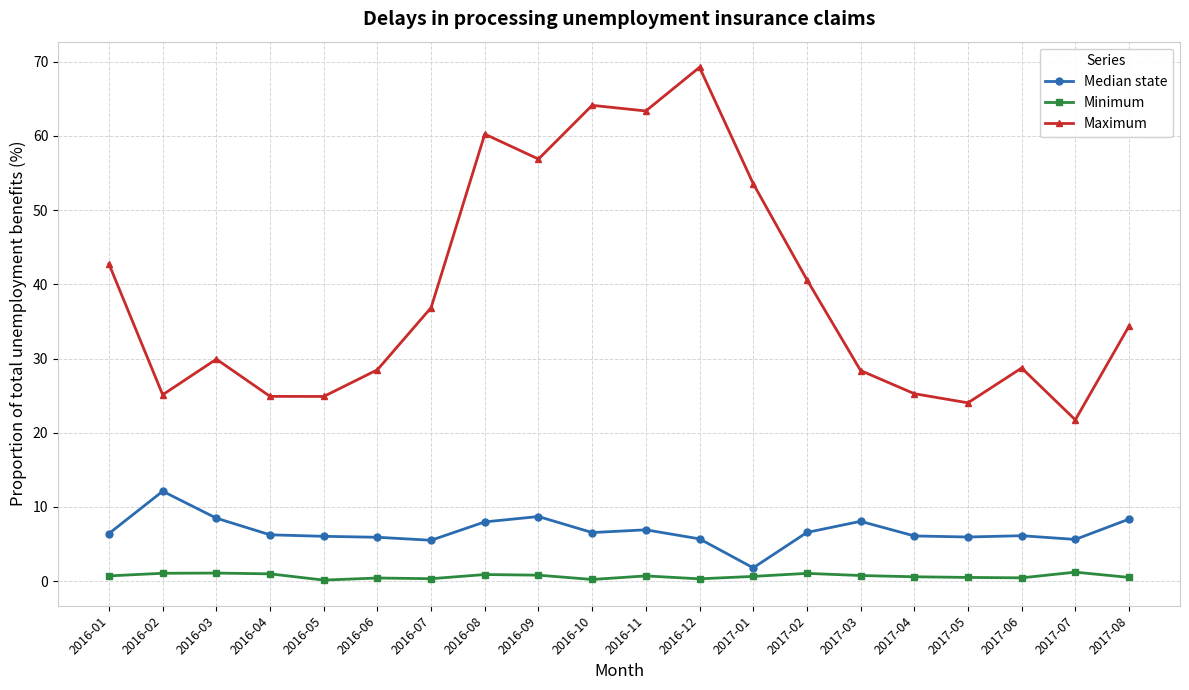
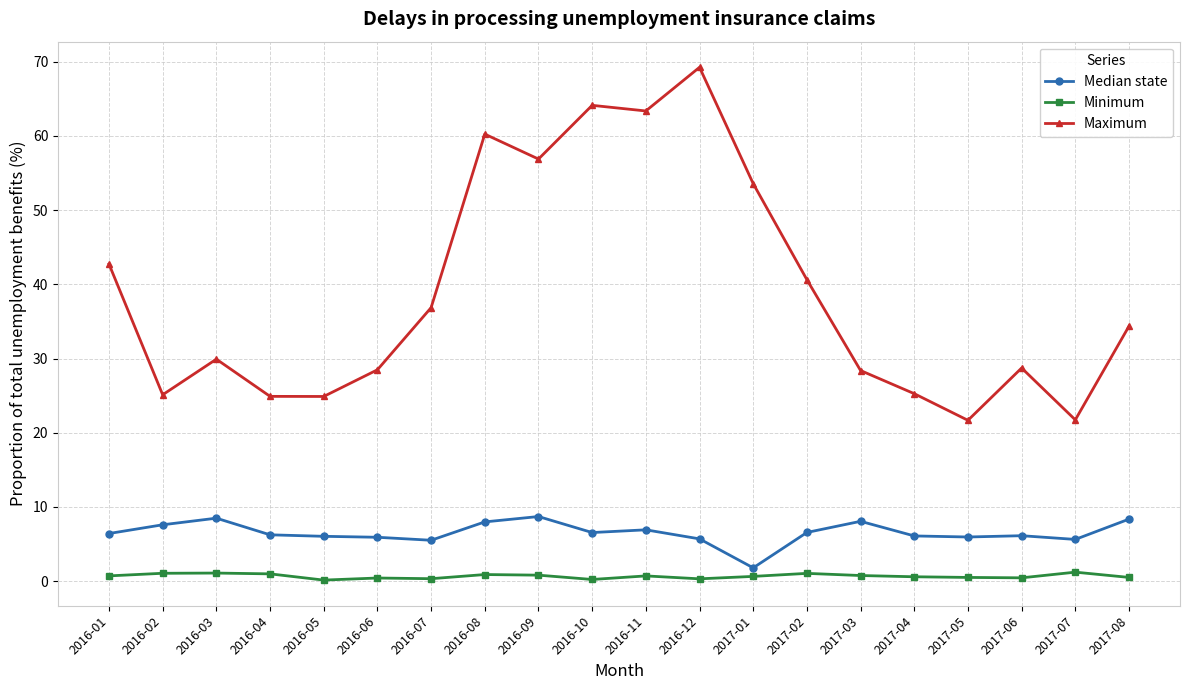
Median state, 2016-02: 12 -> 8
Maximum, 2017-05: 24 -> 22
